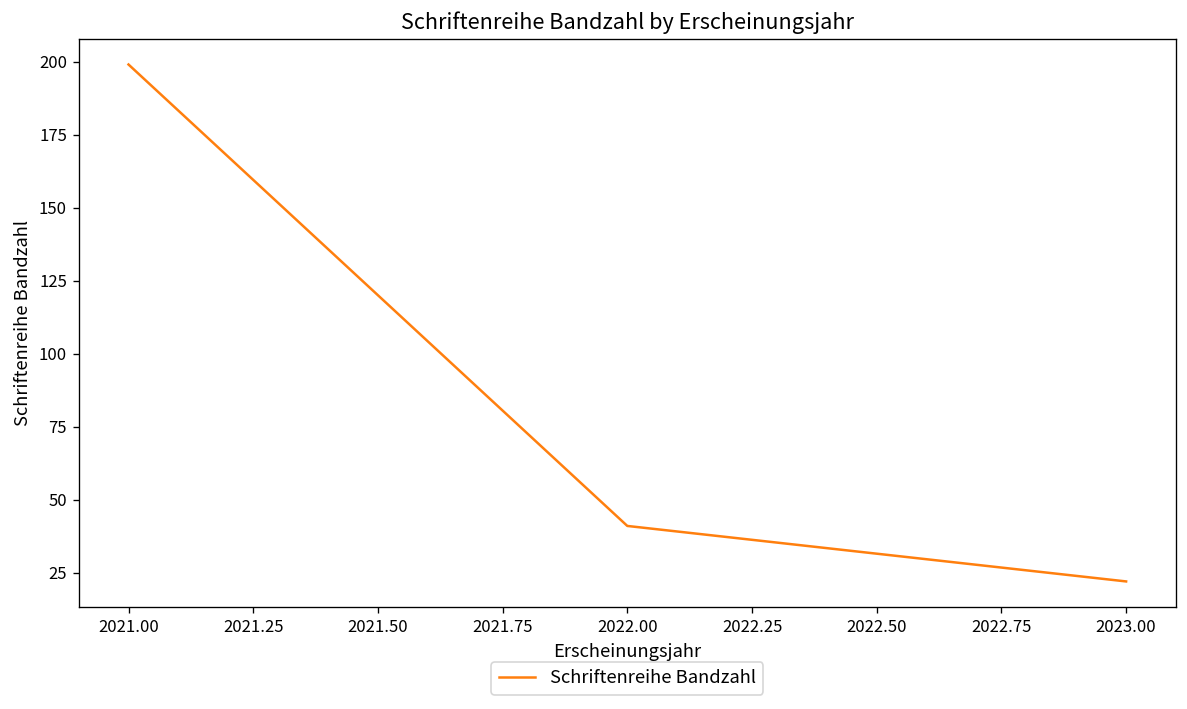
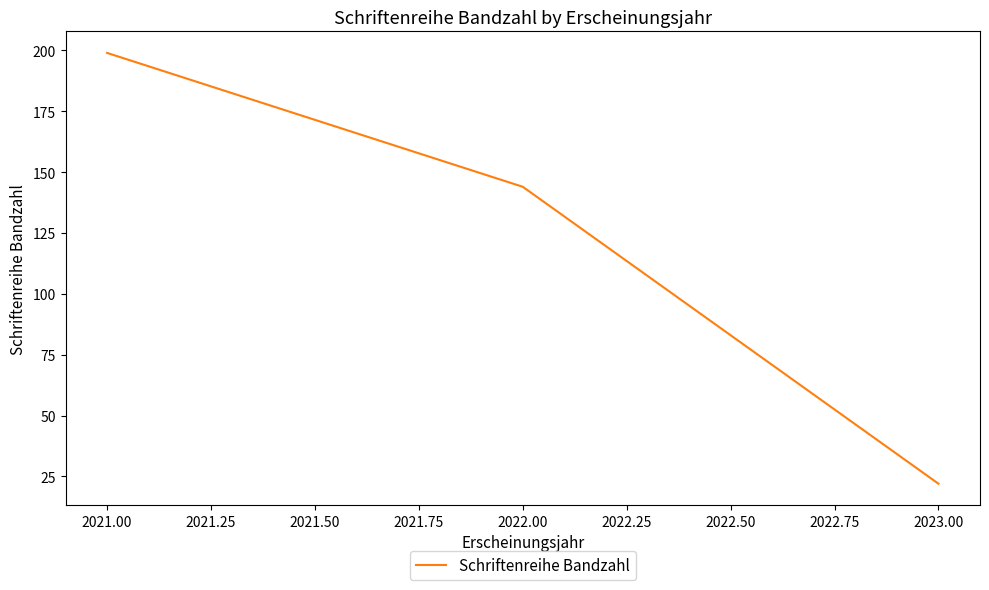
2022.00: 41 -> 144
